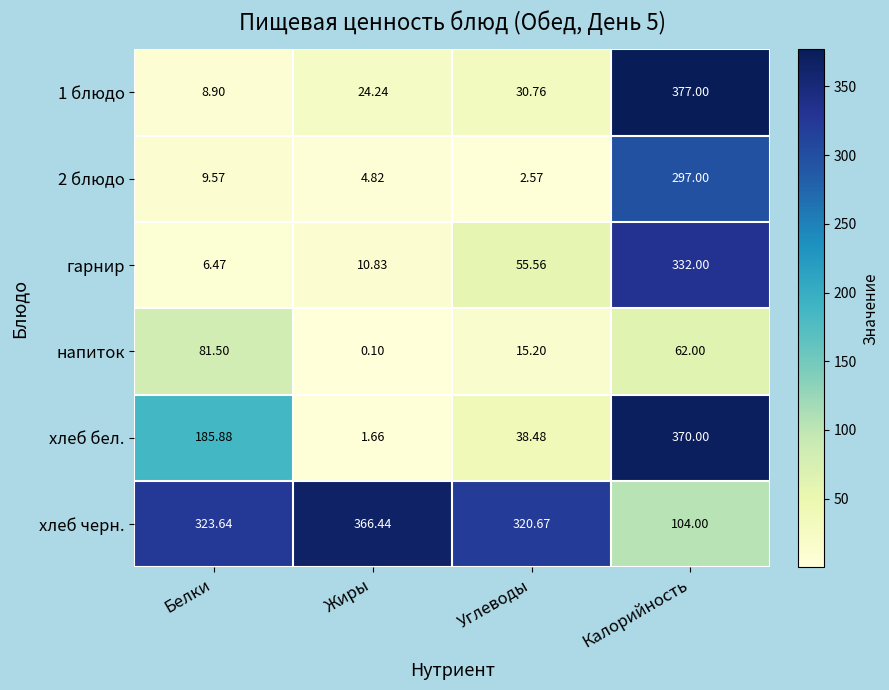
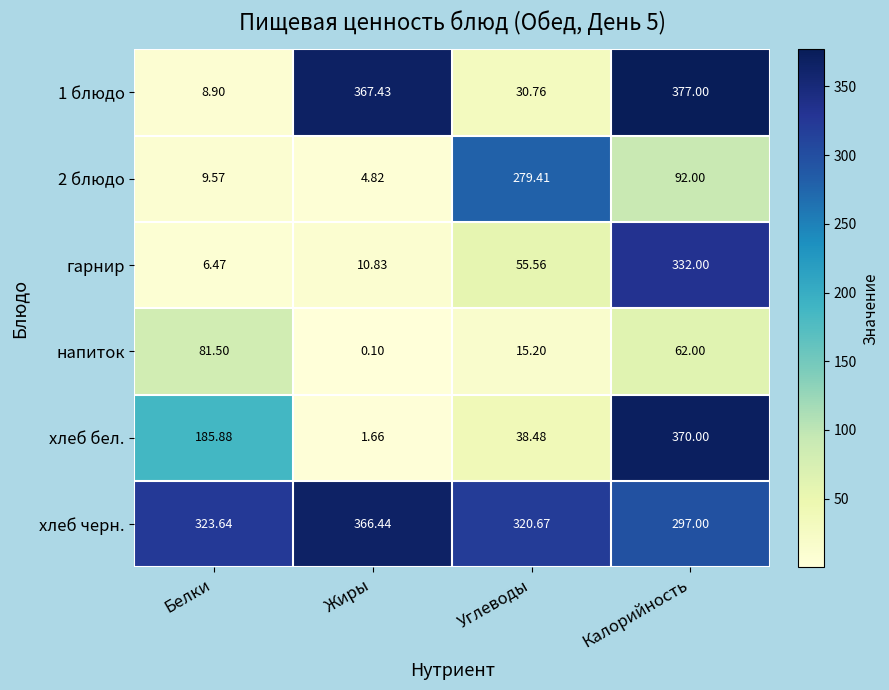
1 блюдо, Жиры: 24.24 -> 367.43
2 блюдо, Углеводы: 2.57 -> 279.41
2 блюдо, Калорийность: 297.00 -> 92.00
хлеб черн., Калорийность: 104.00 -> 297.00
